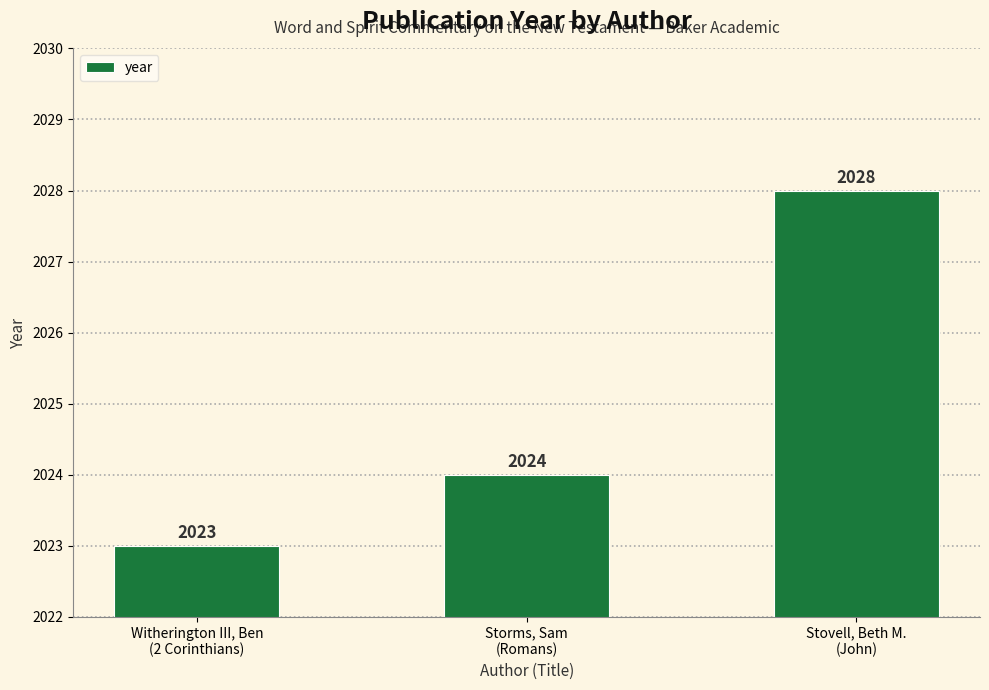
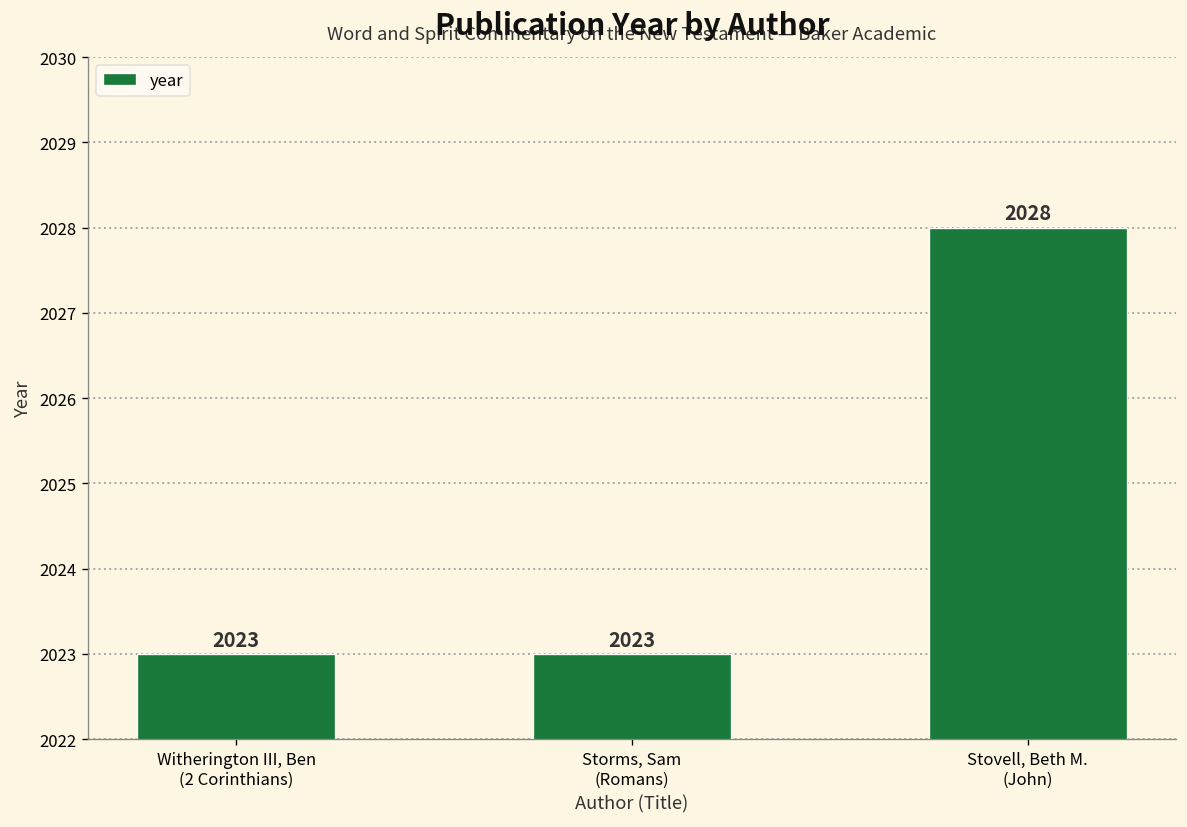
Storms, Sam (Romans): 2024 -> 2023
